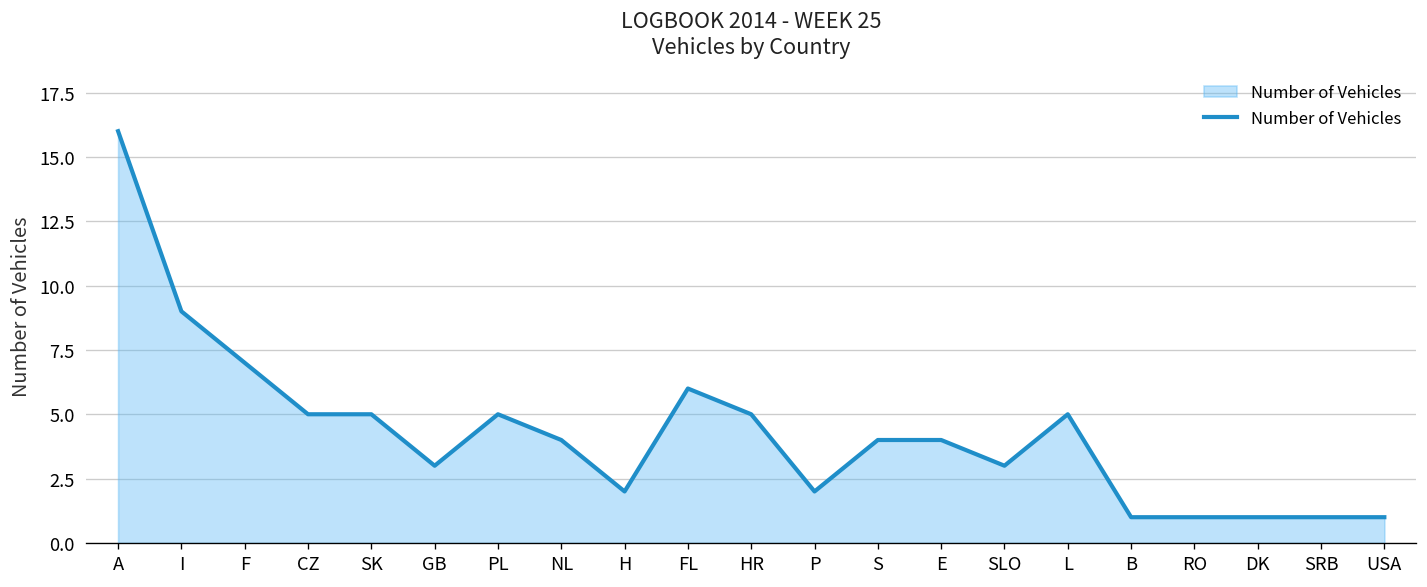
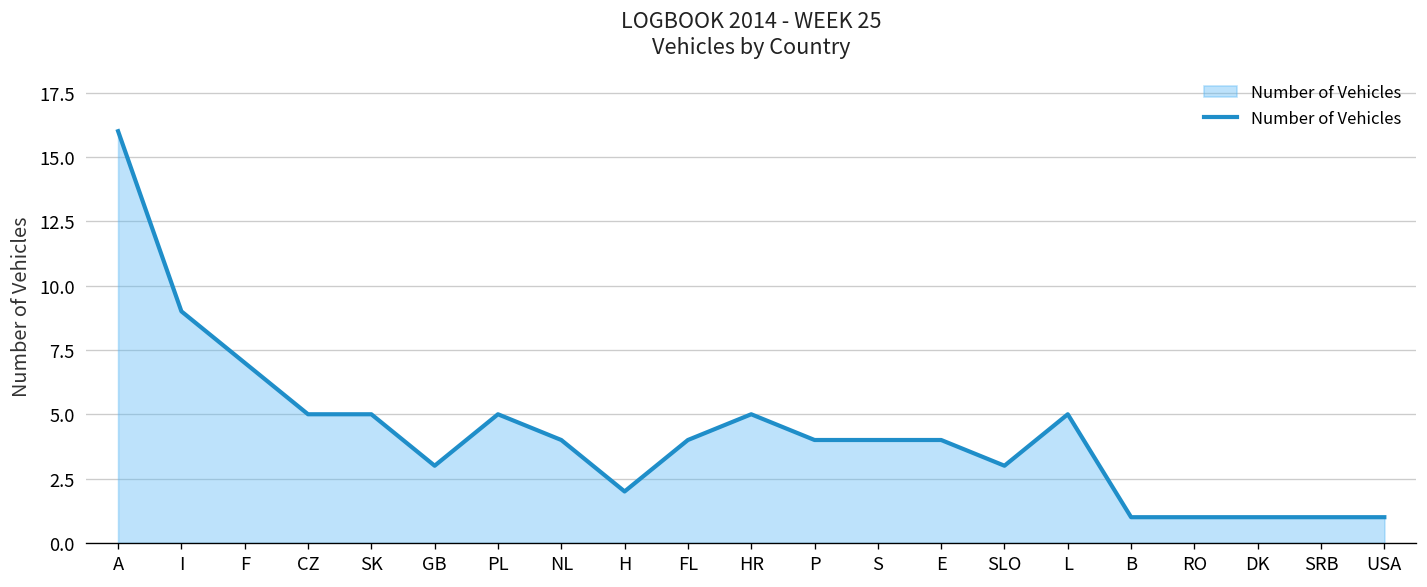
FL: 6 -> 4
P: 2 -> 4
